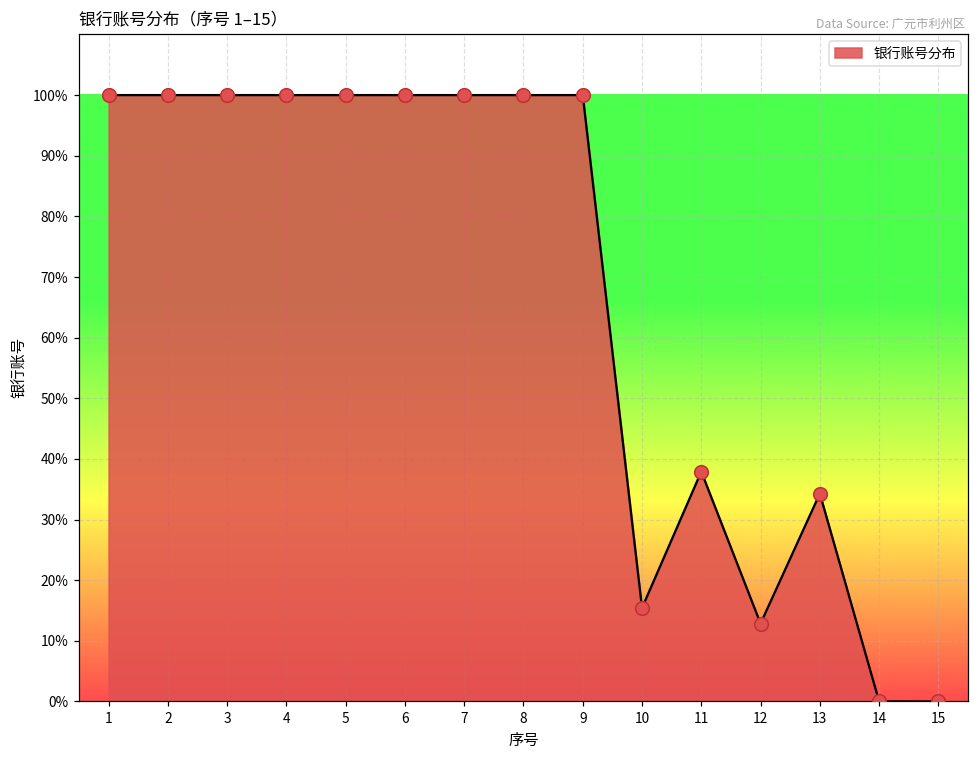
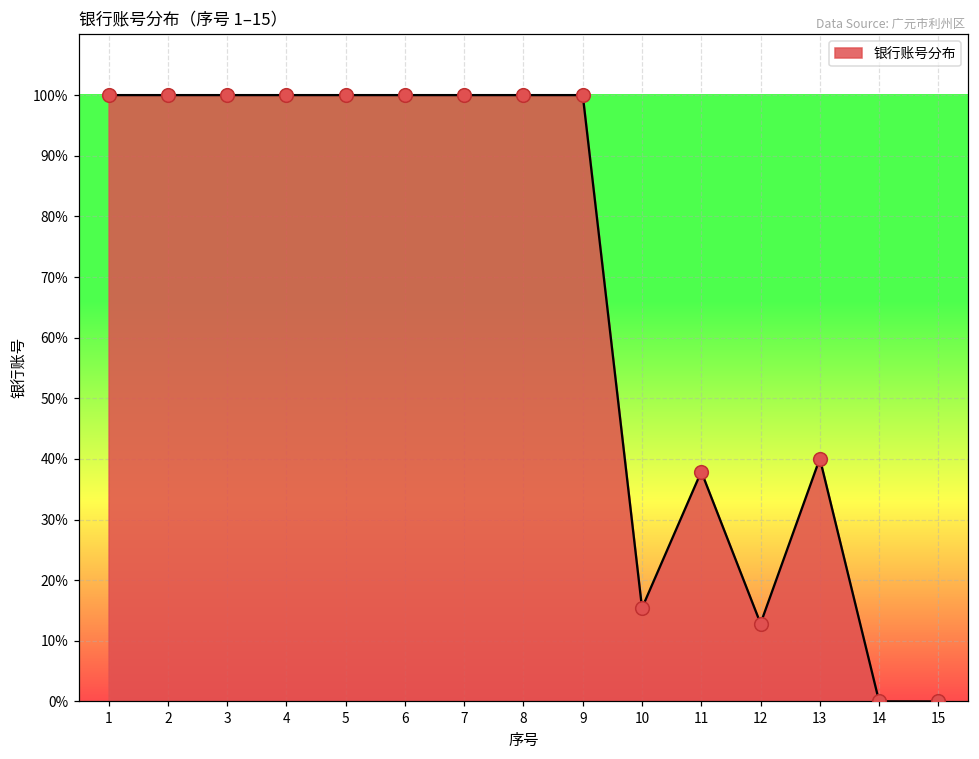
13: 34% -> 40%
